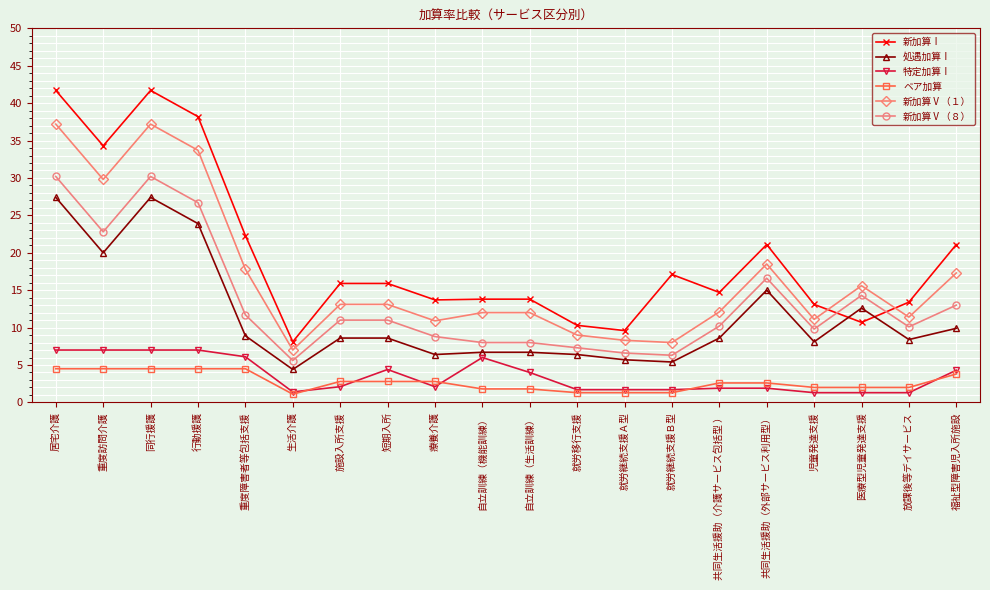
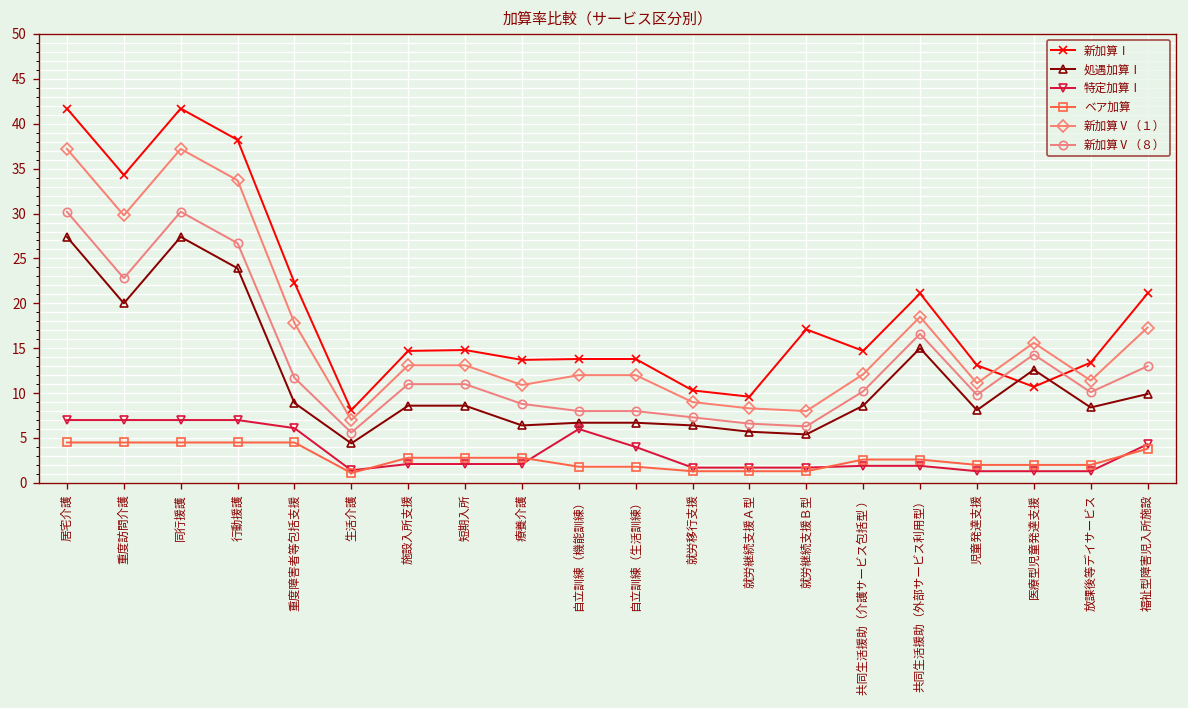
新加算Ⅰ, 施設入所支援: 16 -> 15
新加算Ⅰ, 短期入所: 16 -> 15
特定加算Ⅰ, 短期入所: 4 -> 2
